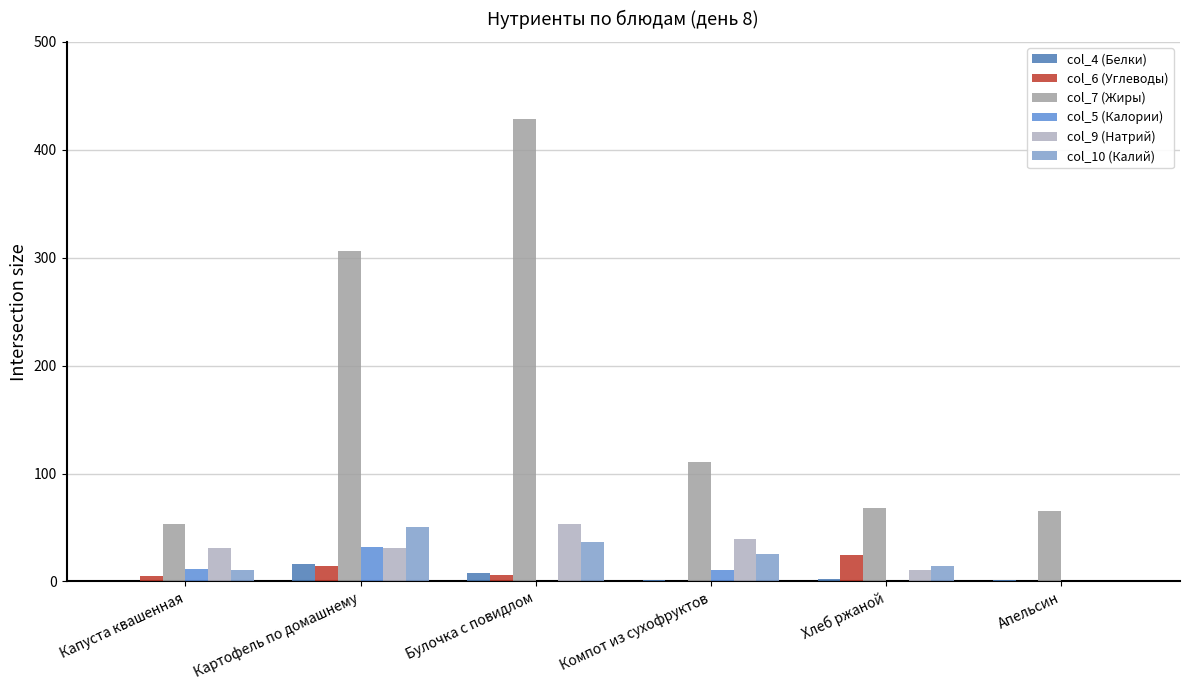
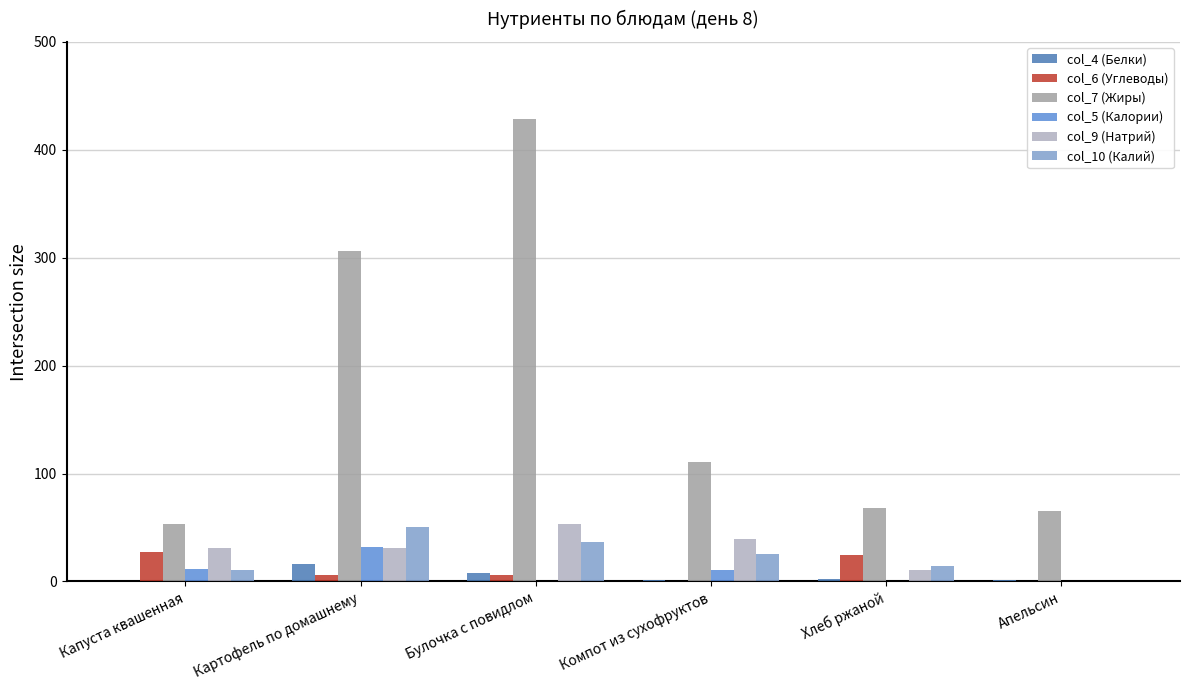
col_6 (Углеводы), Капуста квашенная: 5 -> 28
col_6 (Углеводы), Картофель по домашнему: 15 -> 6
